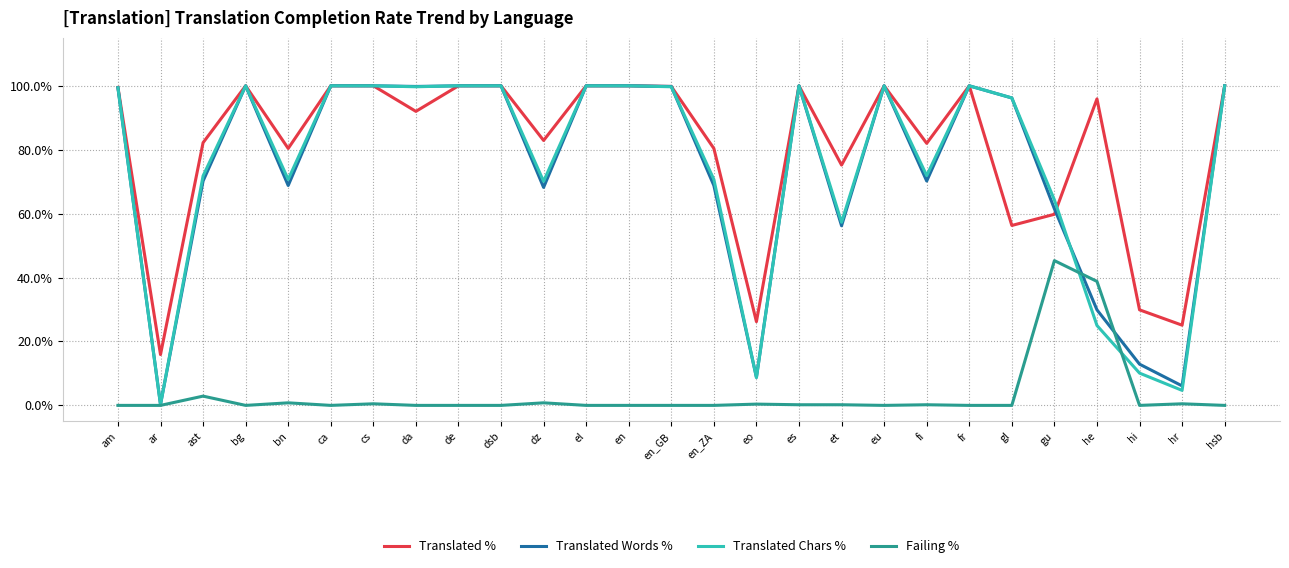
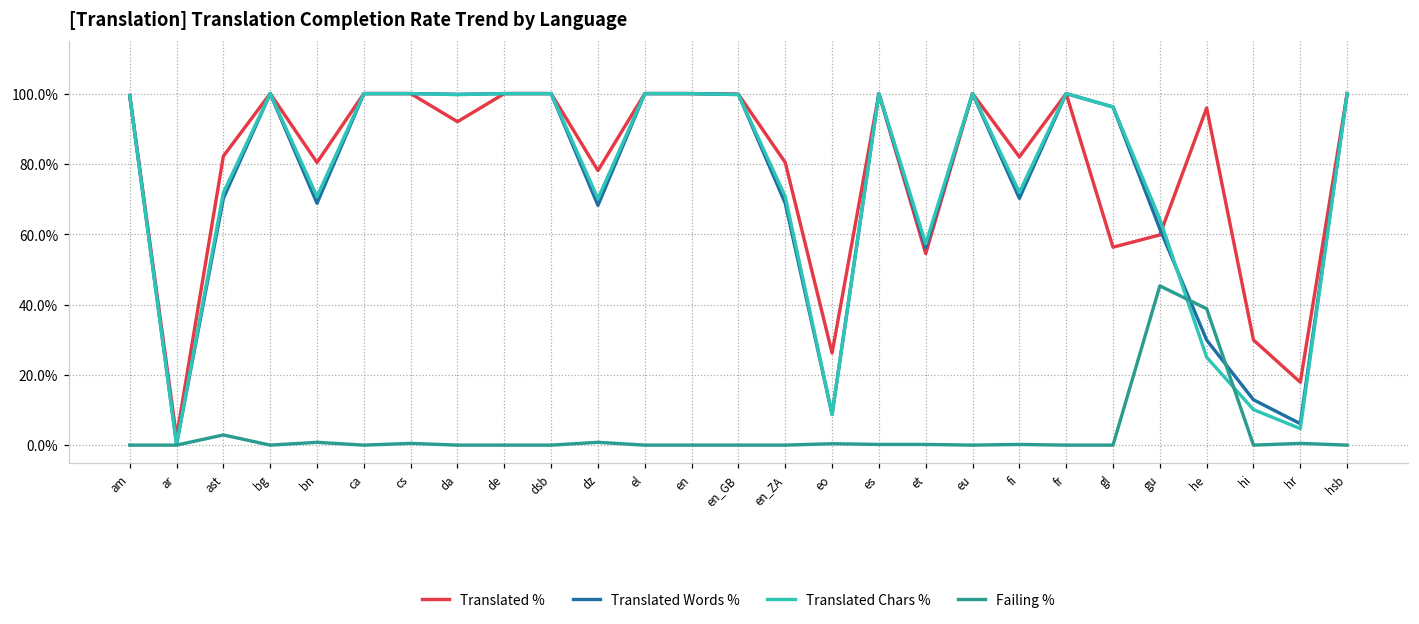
Translated %, ar: 16% -> 2%
Translated %, dz: 83% -> 78%
Translated %, et: 75% -> 55%
Translated %, hr: 25% -> 18%
